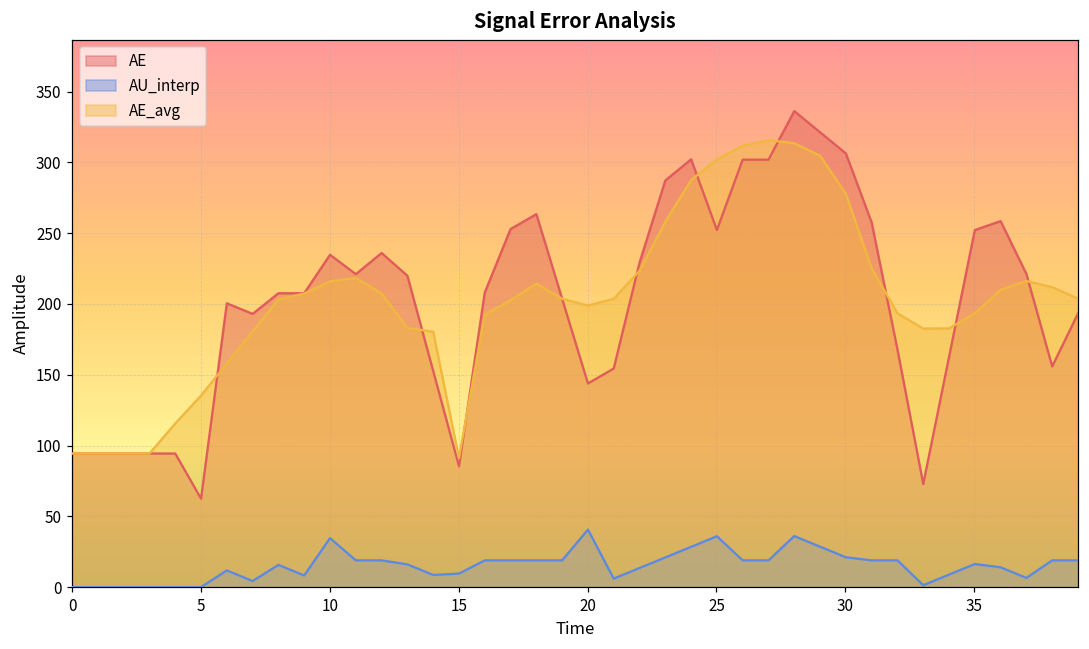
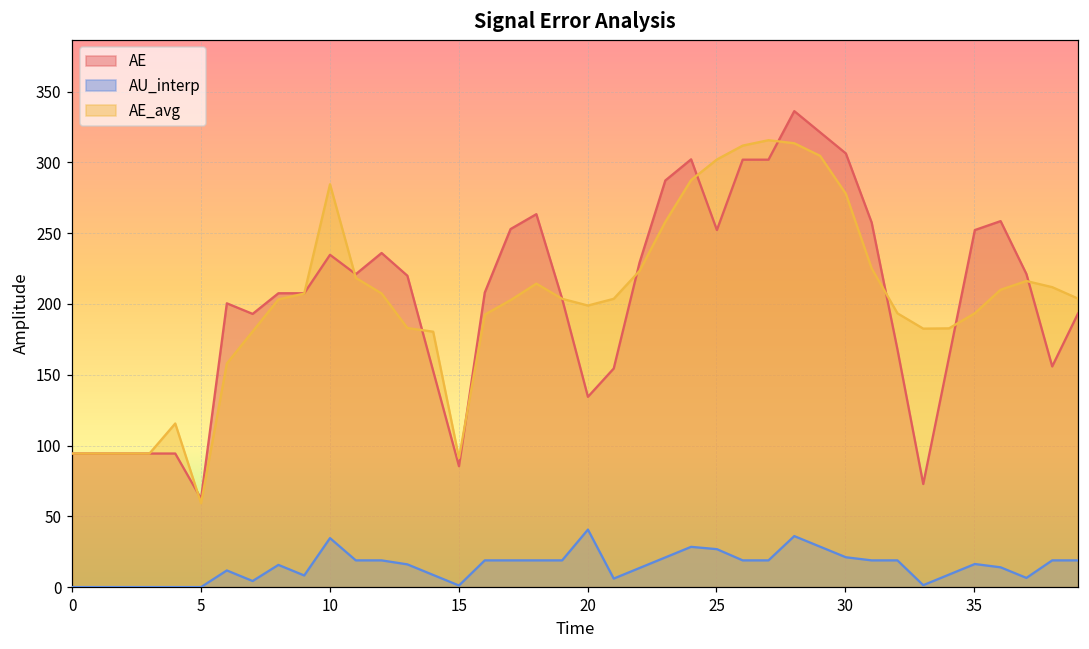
AE_avg, 5: 135 -> 59
AE_avg, 10: 216 -> 285
AU_interp, 15: 10 -> 1
AE, 20: 144 -> 134
AU_interp, 25: 36 -> 27
